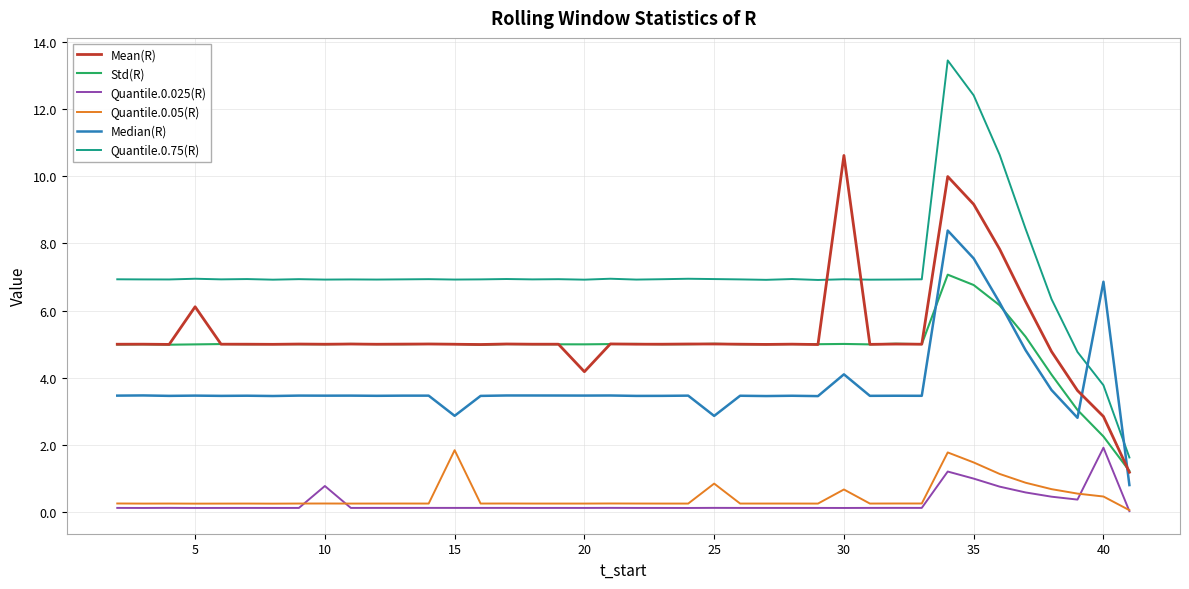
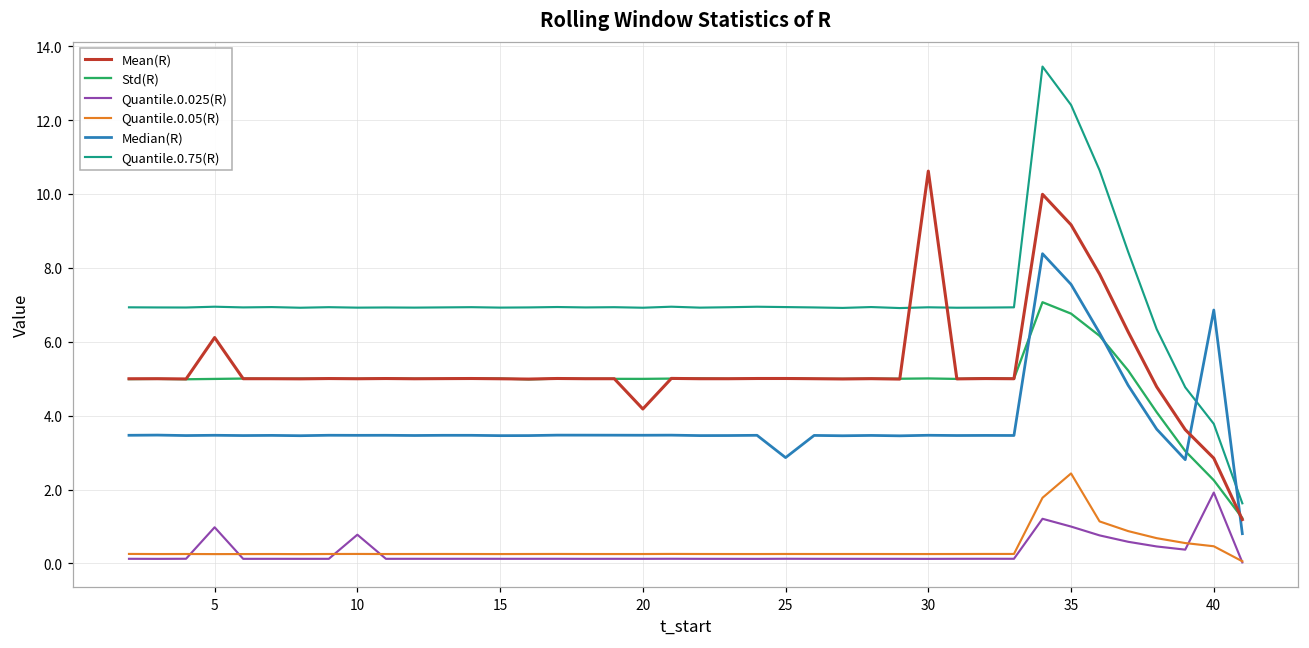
Quantile.0.025(R), 5: 0.1 -> 1.0
Quantile.0.05(R), 15: 1.8 -> 0.3
Median(R), 15: 2.9 -> 3.5
Quantile.0.05(R), 25: 0.9 -> 0.3
Quantile.0.05(R), 30: 0.7 -> 0.3
Median(R), 30: 4.1 -> 3.5
Quantile.0.05(R), 35: 1.5 -> 2.4
